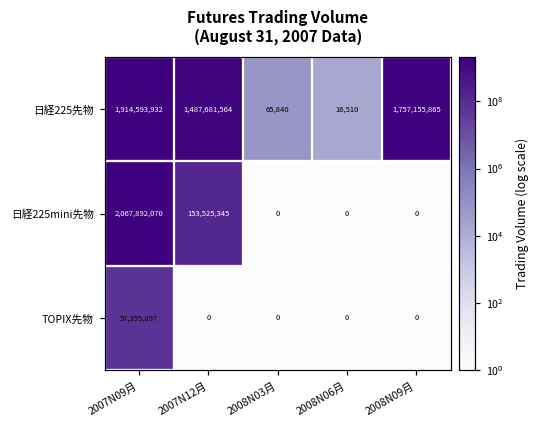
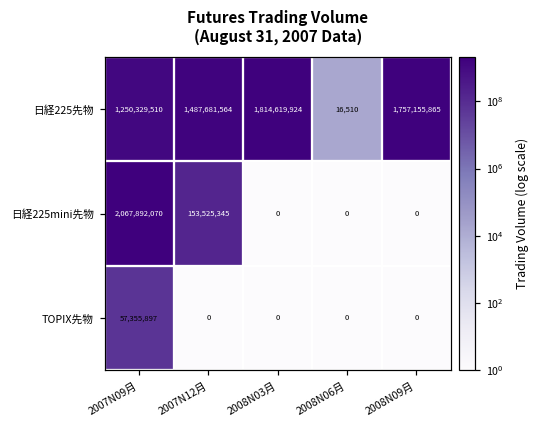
日経225先物, 2007N09月: 1,914,593,932 -> 1,250,329,510
日経225先物, 2008N03月: 65,840 -> 1,814,619,924
